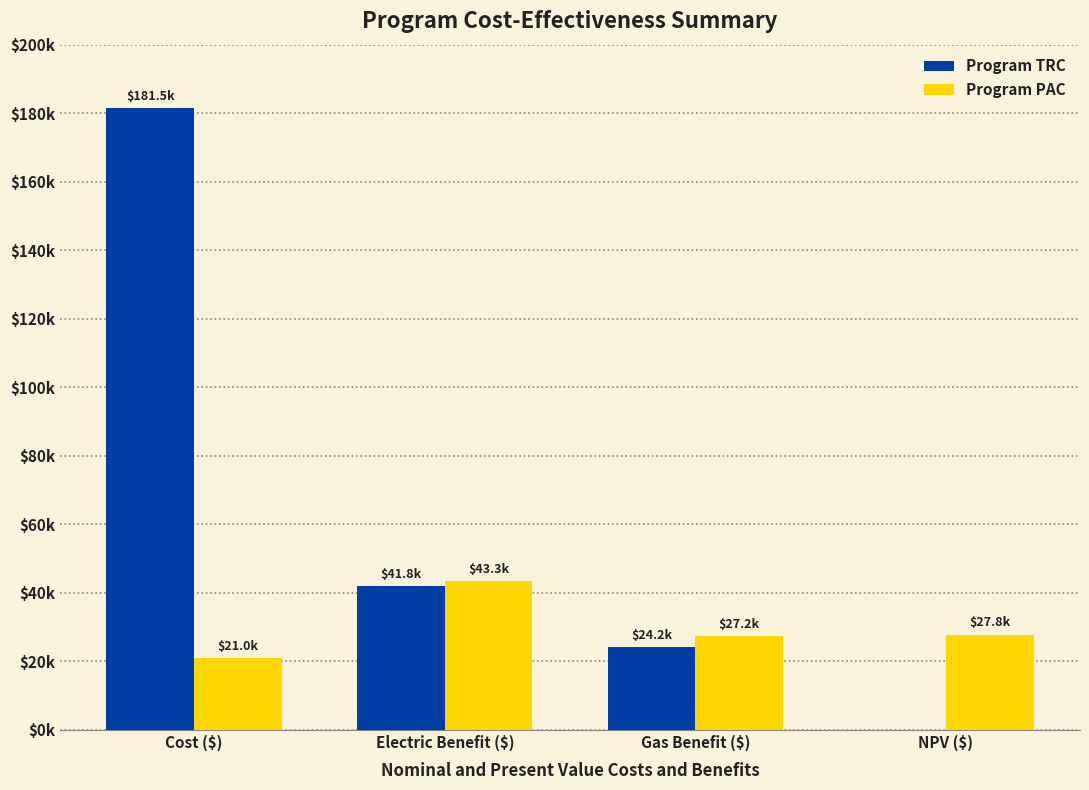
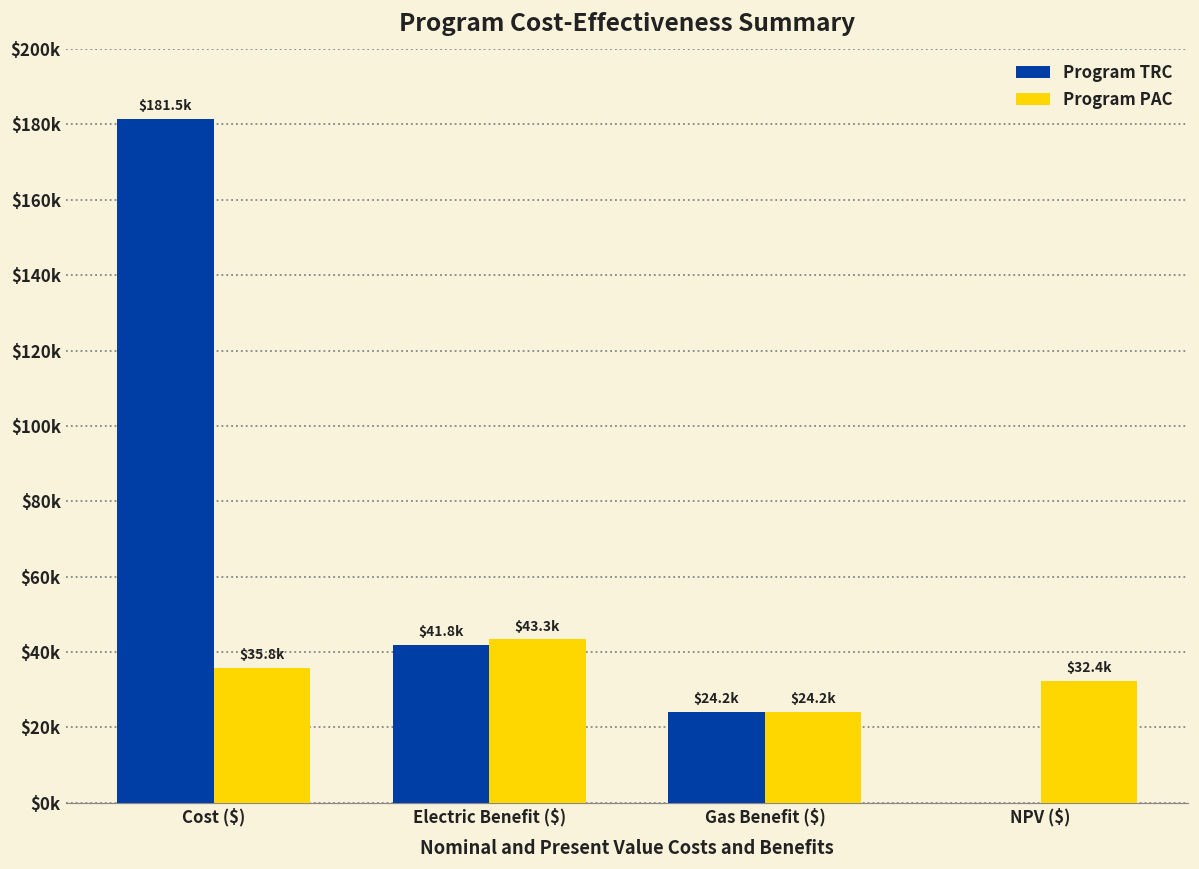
Program PAC, Cost ($): $21.0k -> $35.8k
Program PAC, Gas Benefit ($): $27.2k -> $24.2k
Program PAC, NPV ($): $27.8k -> $32.4k
